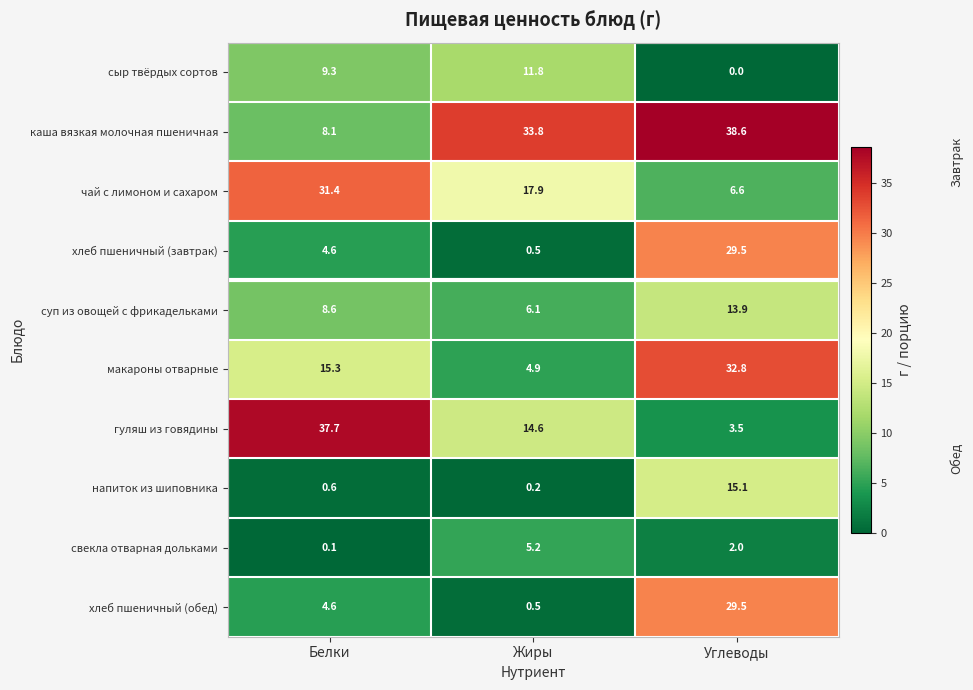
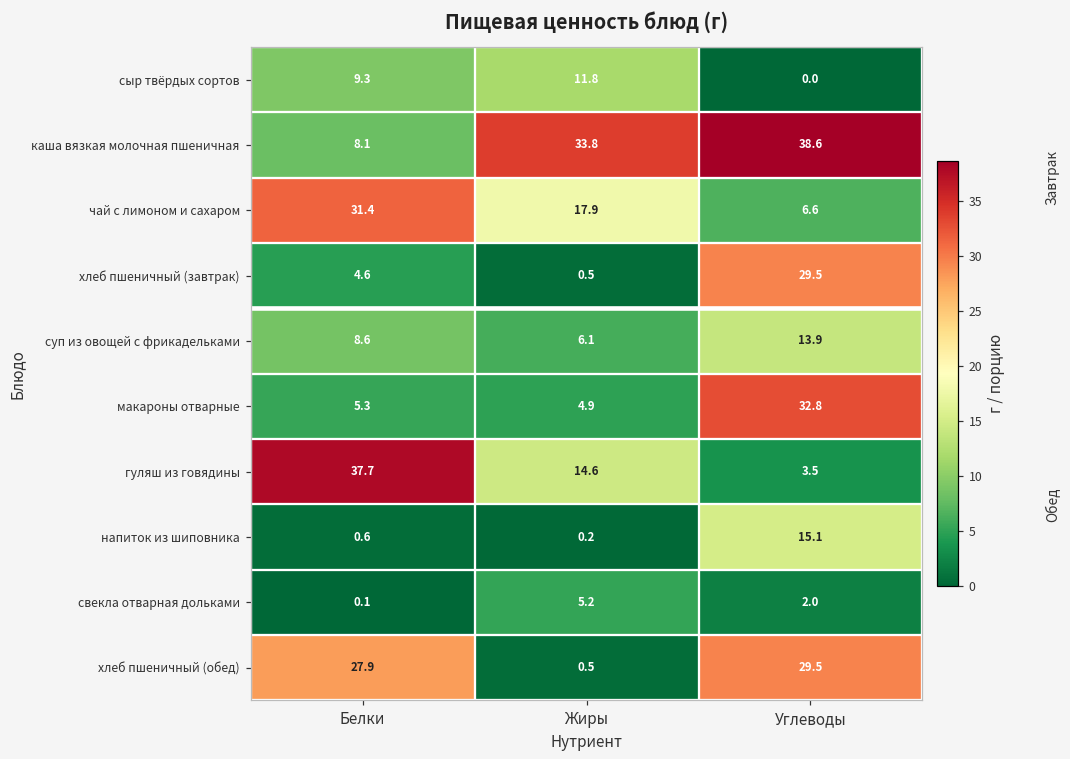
макароны отварные, Белки: 15.3 -> 5.3
хлеб пшеничный (обед), Белки: 4.6 -> 27.9
